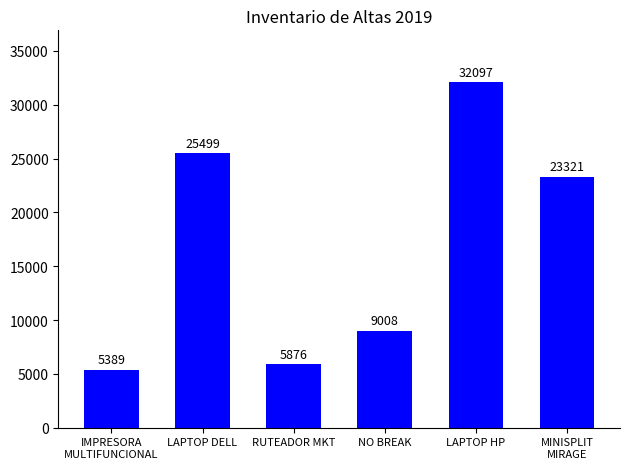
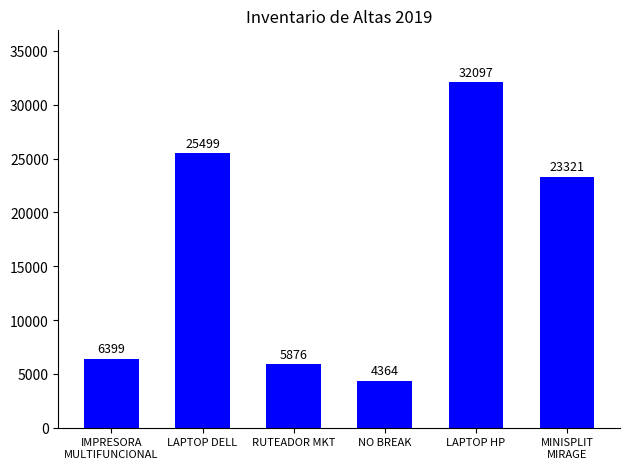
IMPRESORA MULTIFUNCIONAL: 5389 -> 6399
NO BREAK: 9008 -> 4364
